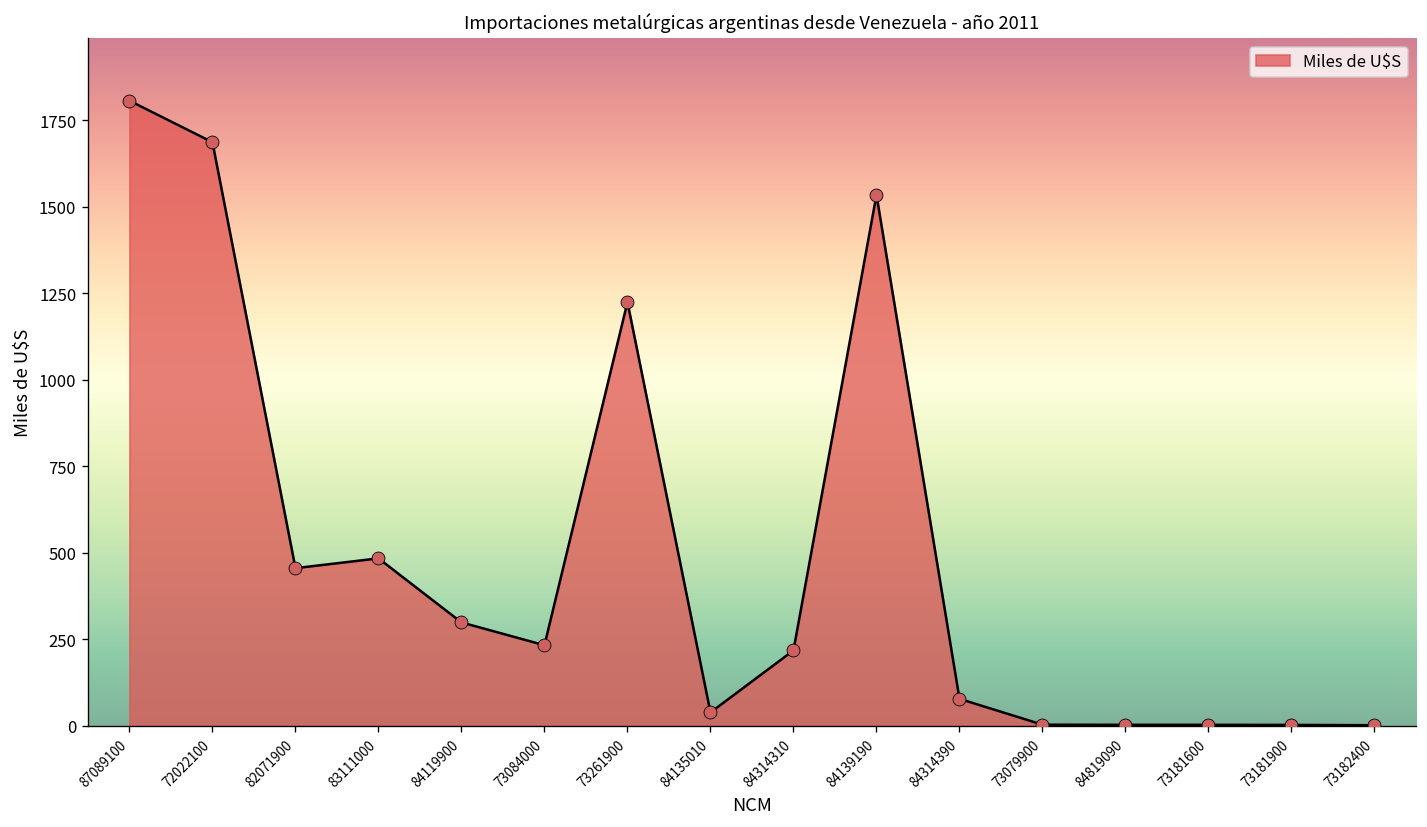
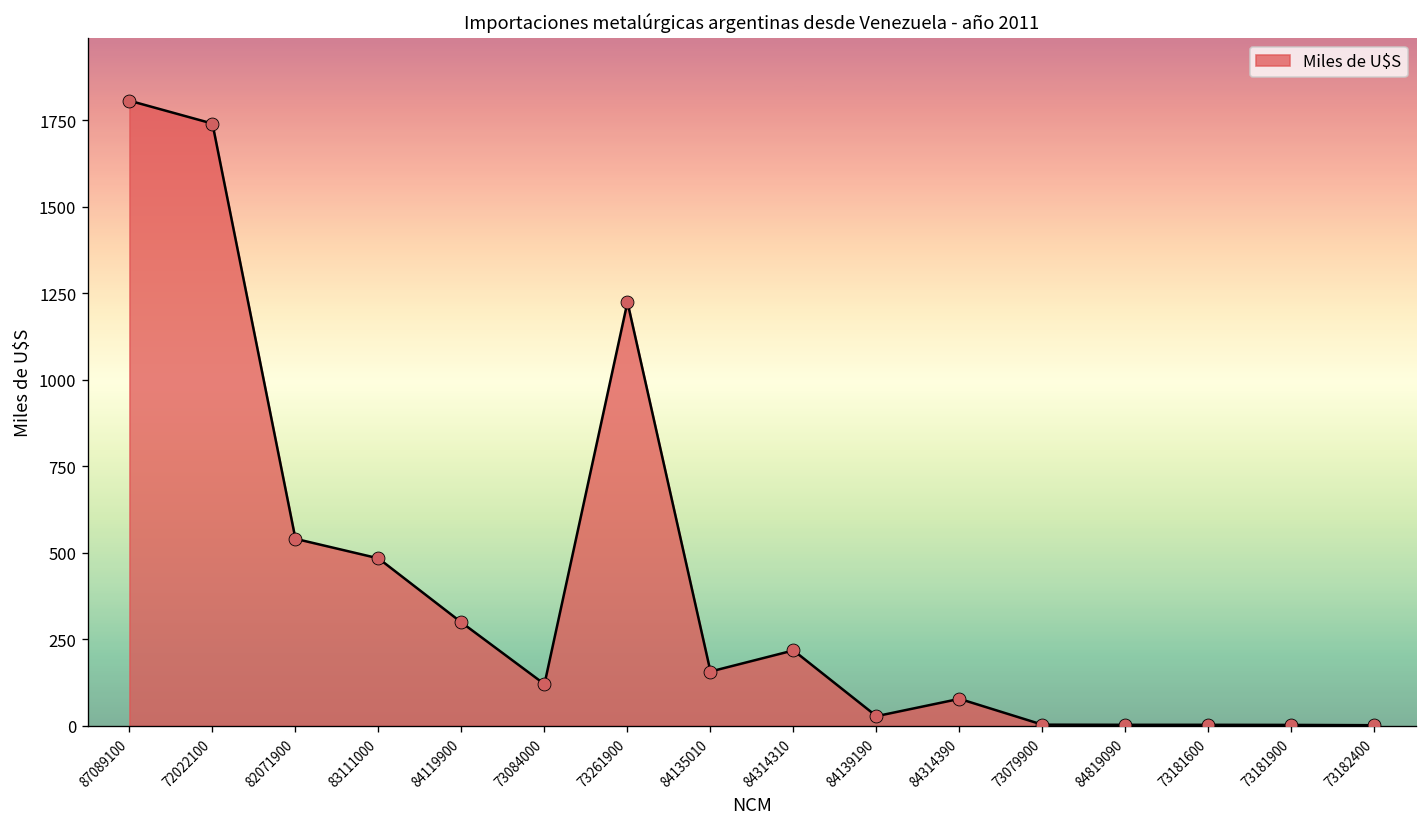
72022100: 1690 -> 1740
82071900: 460 -> 540
73084000: 230 -> 120
84135010: 40 -> 160
84139190: 1530 -> 30
